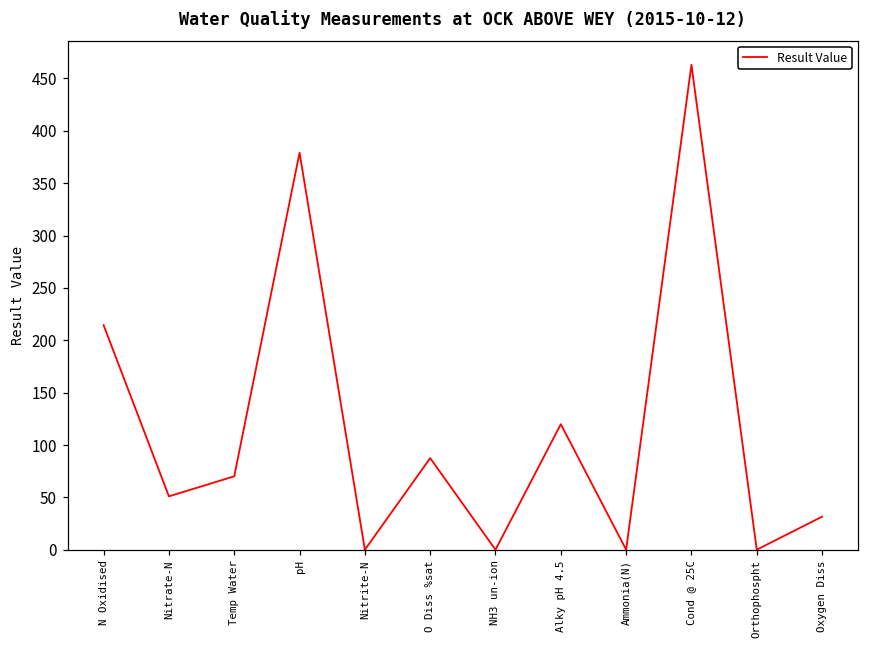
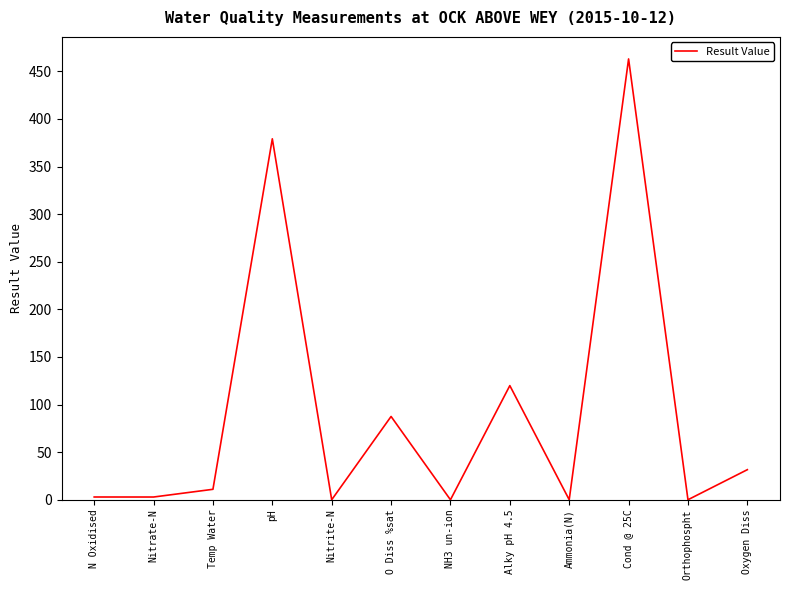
N Oxidised: 210 -> 0
Nitrate-N: 50 -> 0
Temp Water: 70 -> 10
